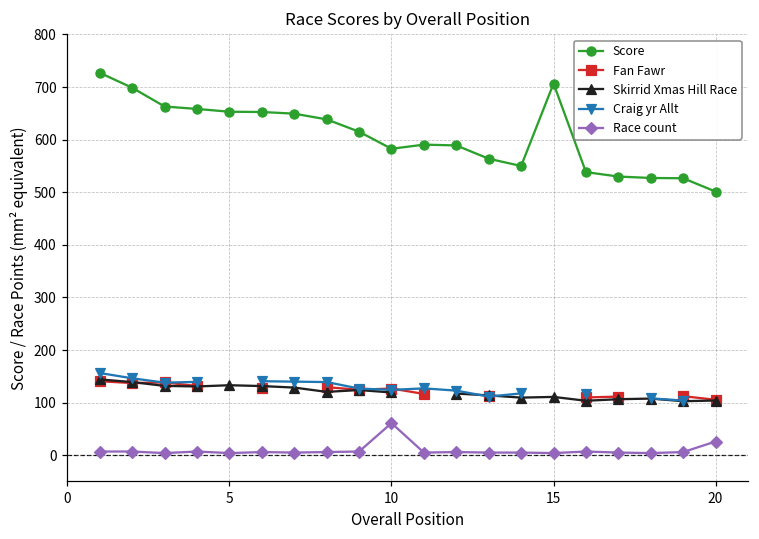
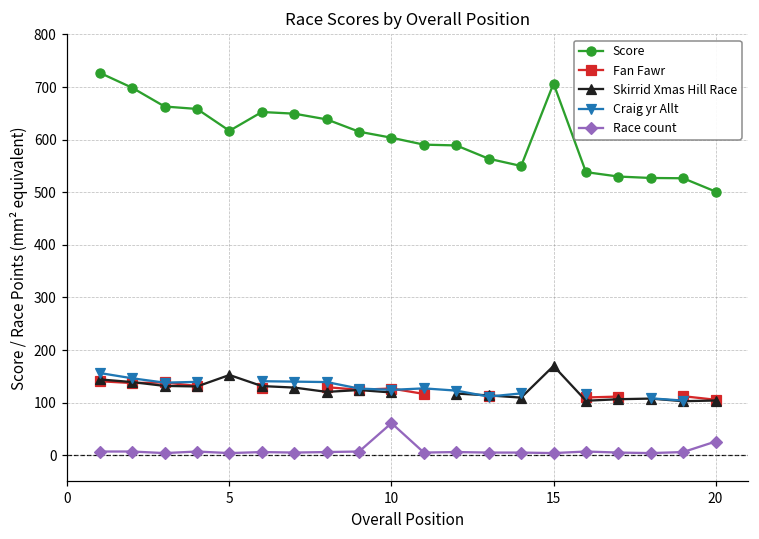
Score, 5: 650 -> 620
Skirrid Xmas Hill Race, 5: 130 -> 150
Score, 10: 580 -> 600
Skirrid Xmas Hill Race, 15: 110 -> 170
